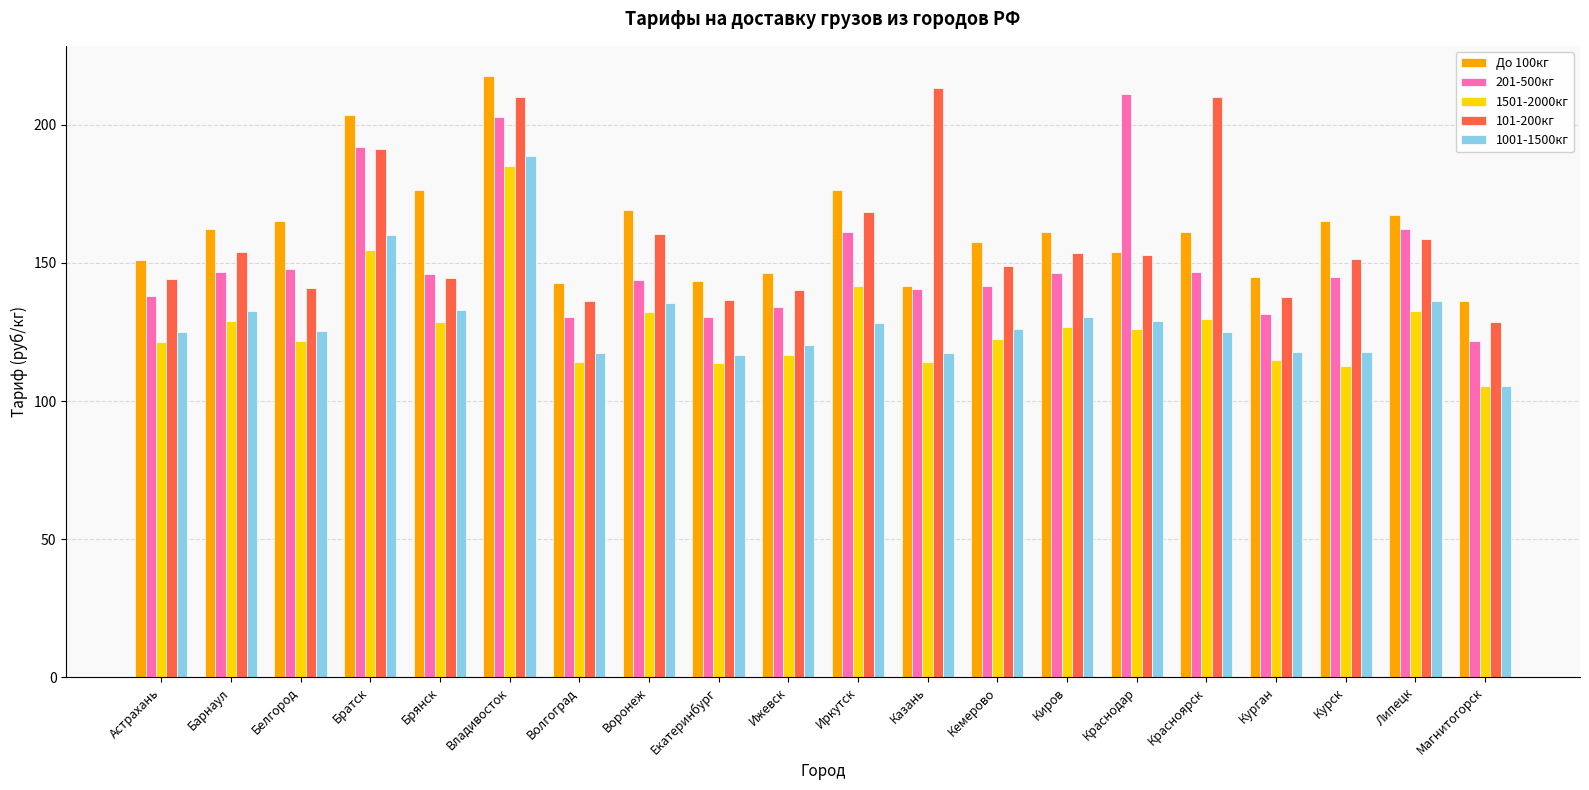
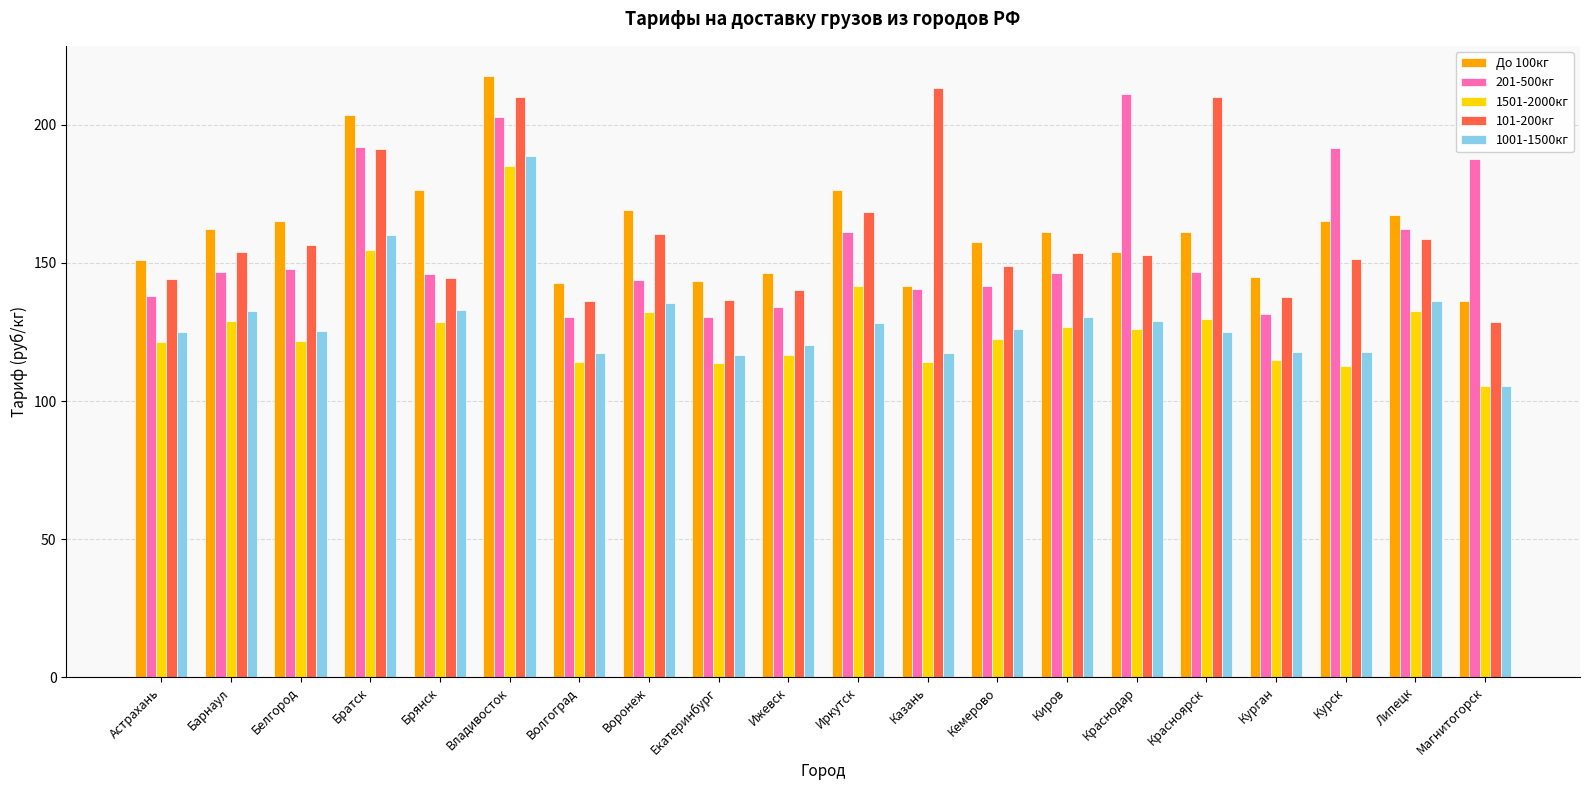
101-200кг, Белгород: 141 -> 157
201-500кг, Курск: 145 -> 192
201-500кг, Магнитогорск: 122 -> 188
